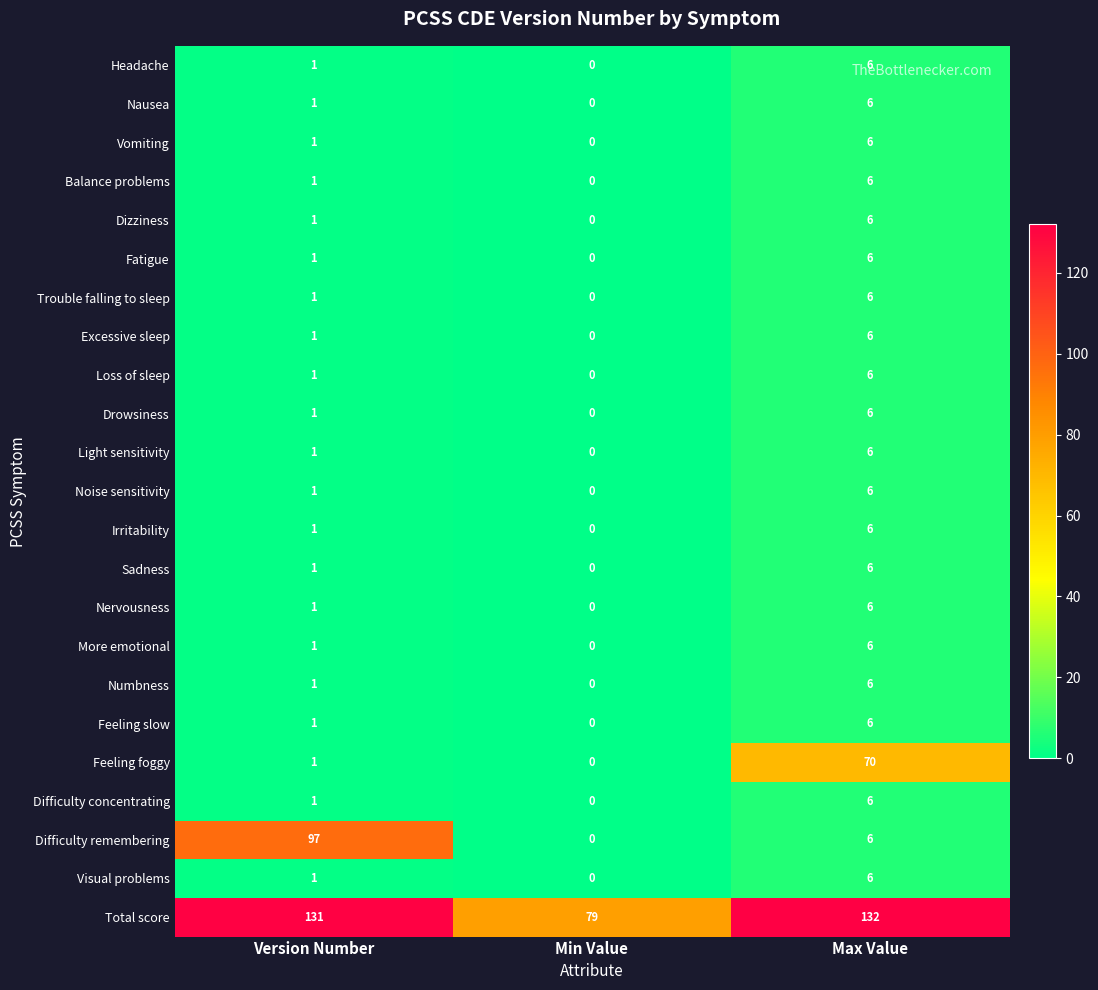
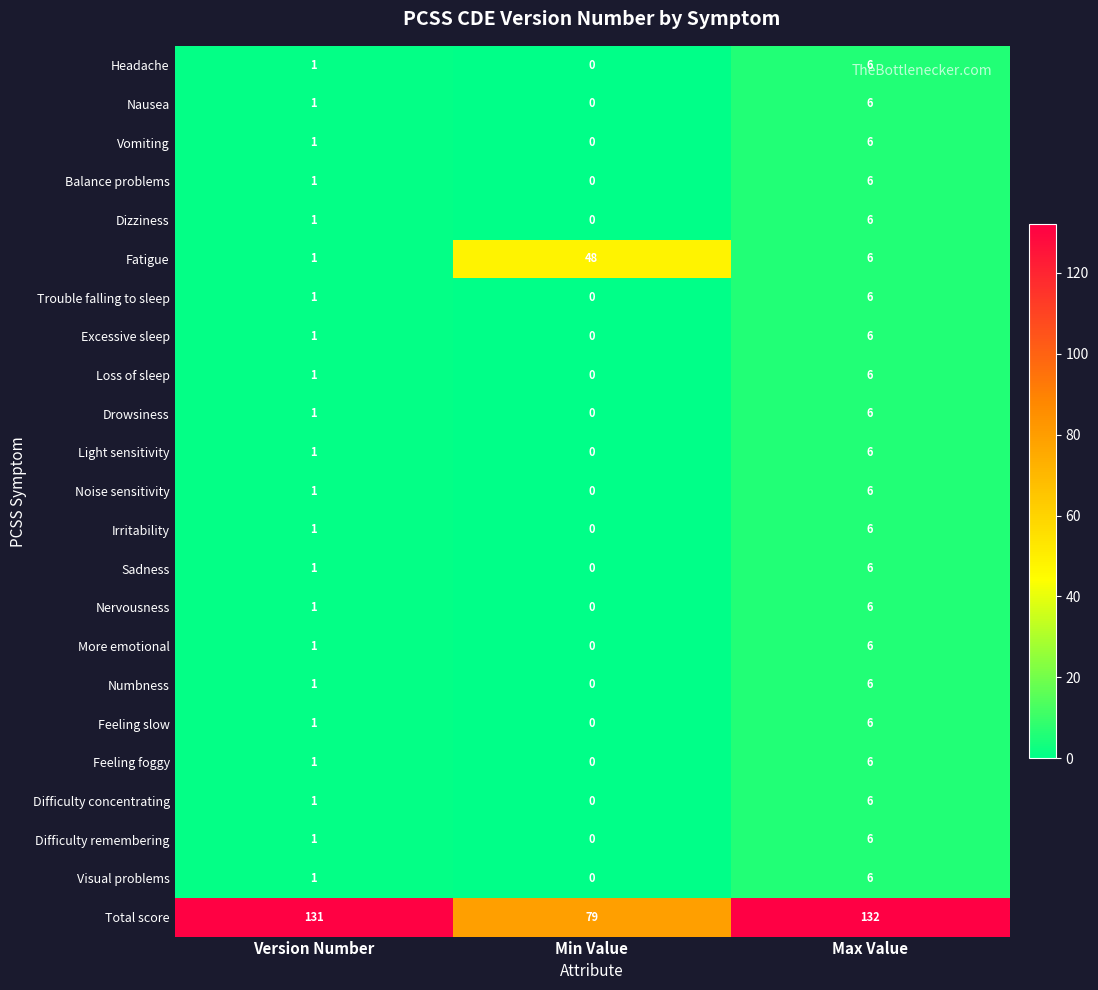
Fatigue, Min Value: 0 -> 48
Feeling foggy, Max Value: 70 -> 6
Difficulty remembering, Version Number: 97 -> 1
